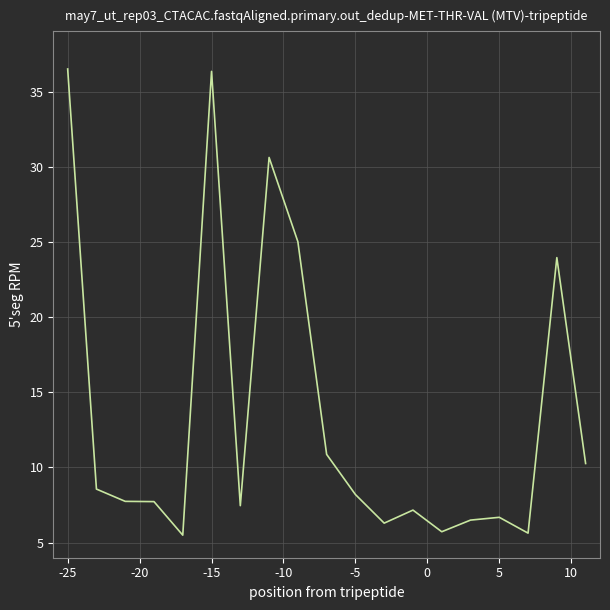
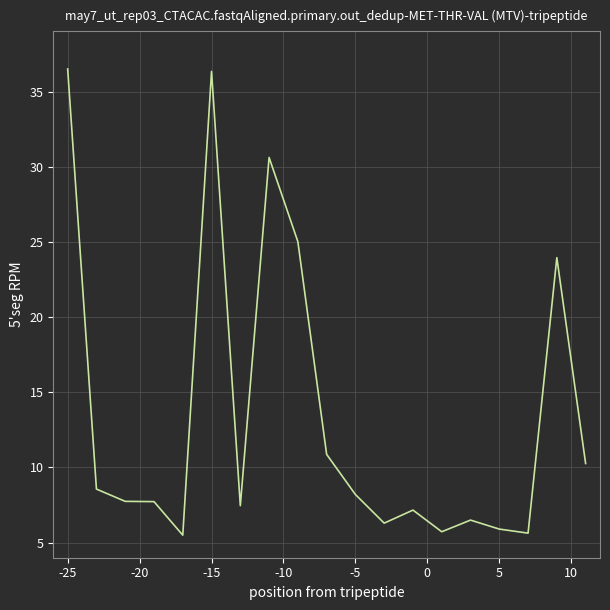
5: 6.7 -> 5.9
